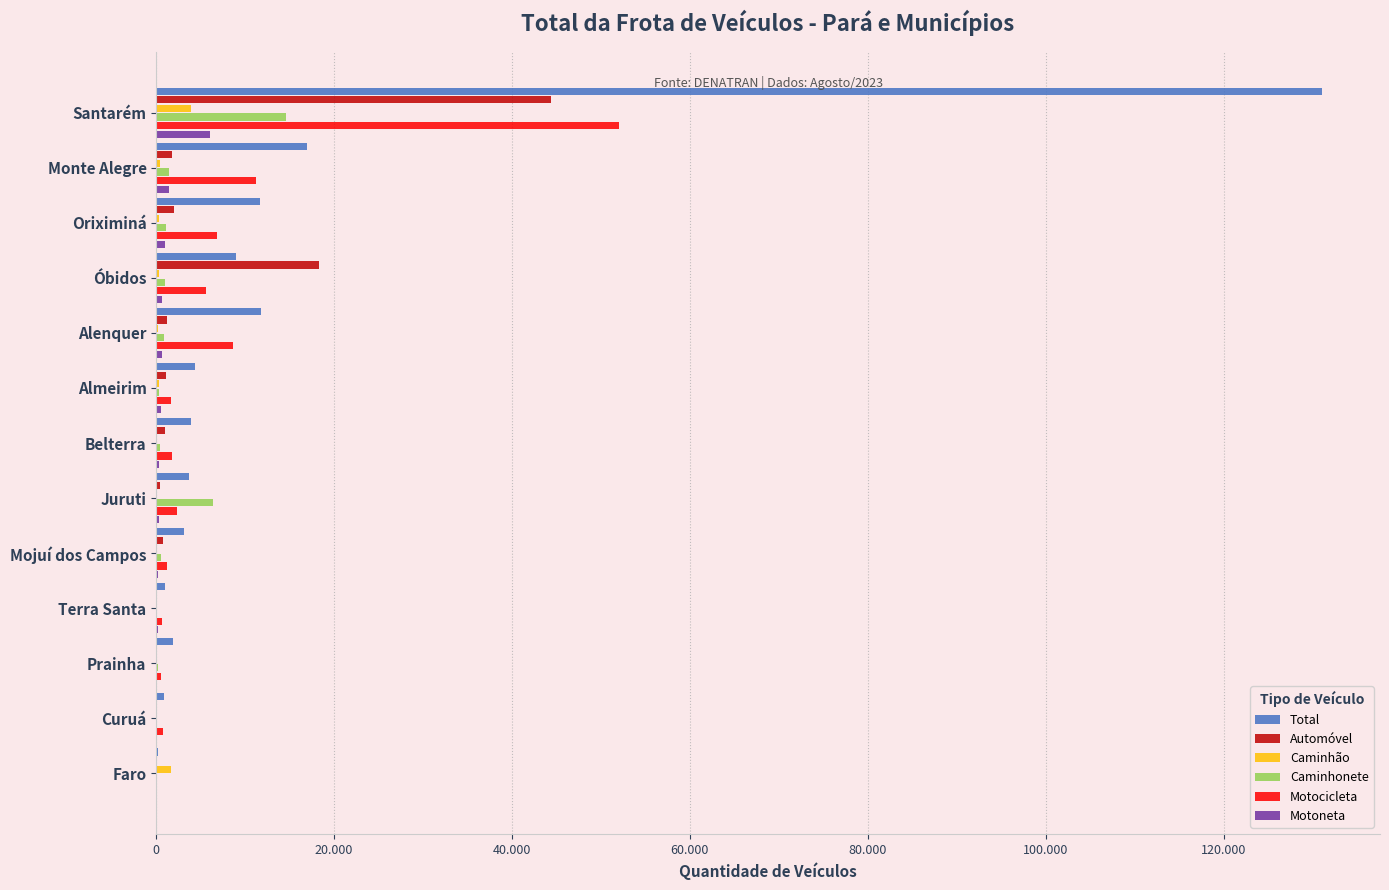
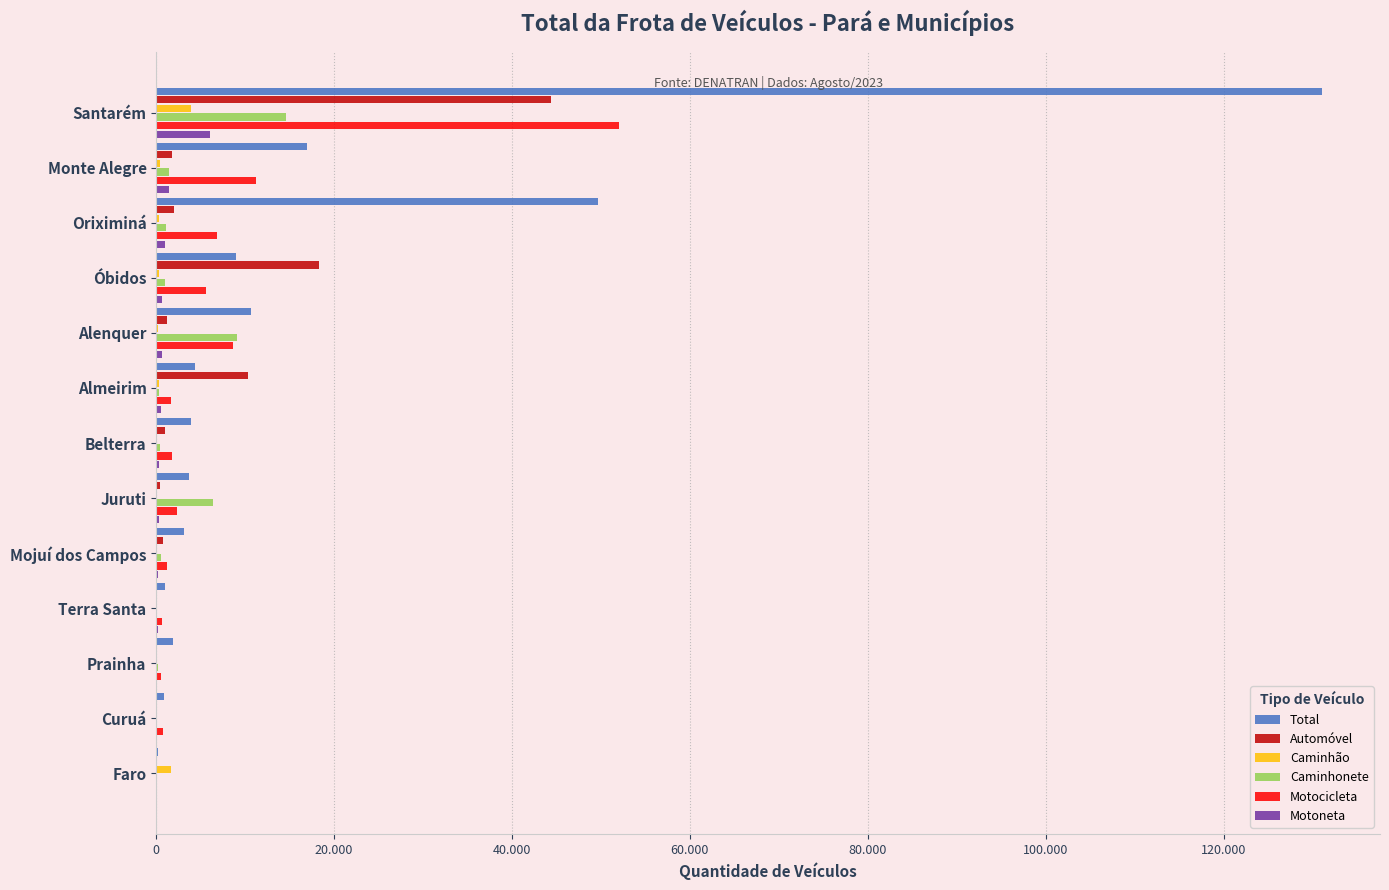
Total, Oriximiná: 12 -> 50
Total, Alenquer: 12 -> 11
Caminhonete, Alenquer: 1 -> 9
Automóvel, Almeirim: 1 -> 10
